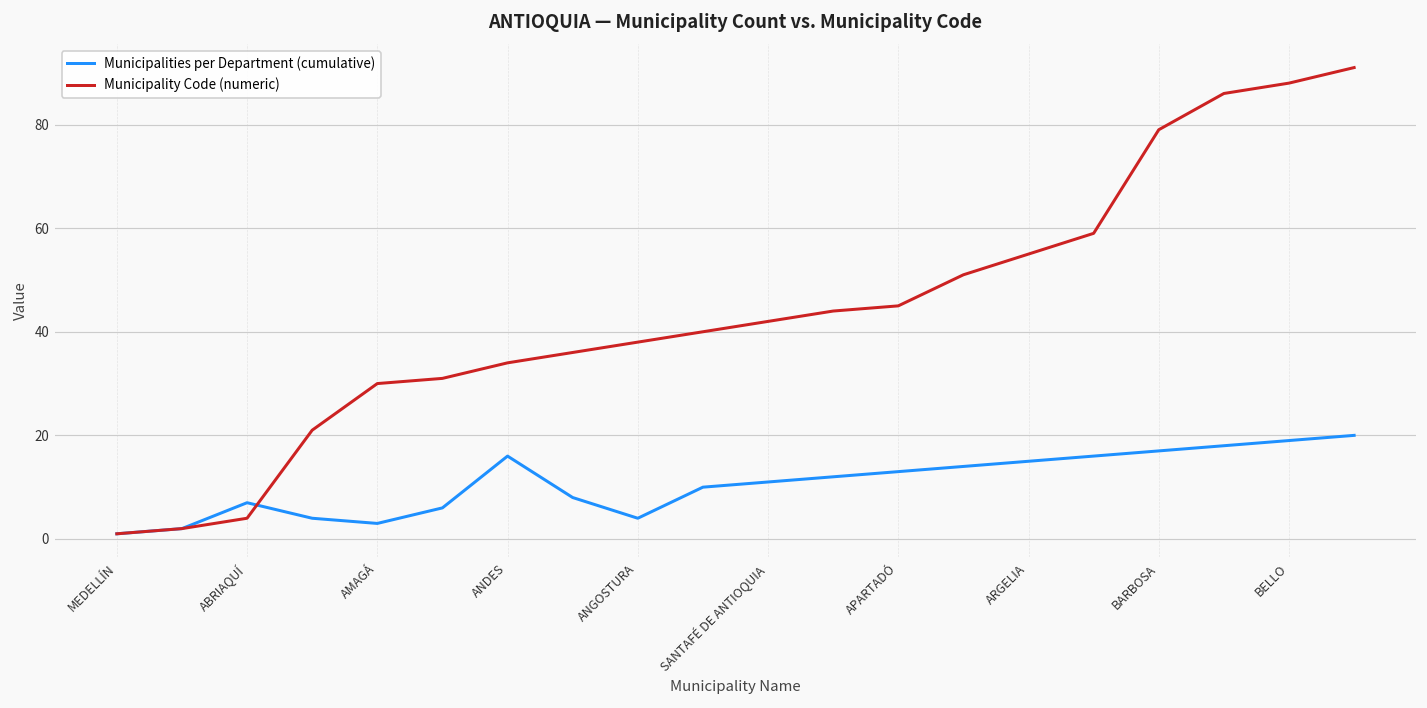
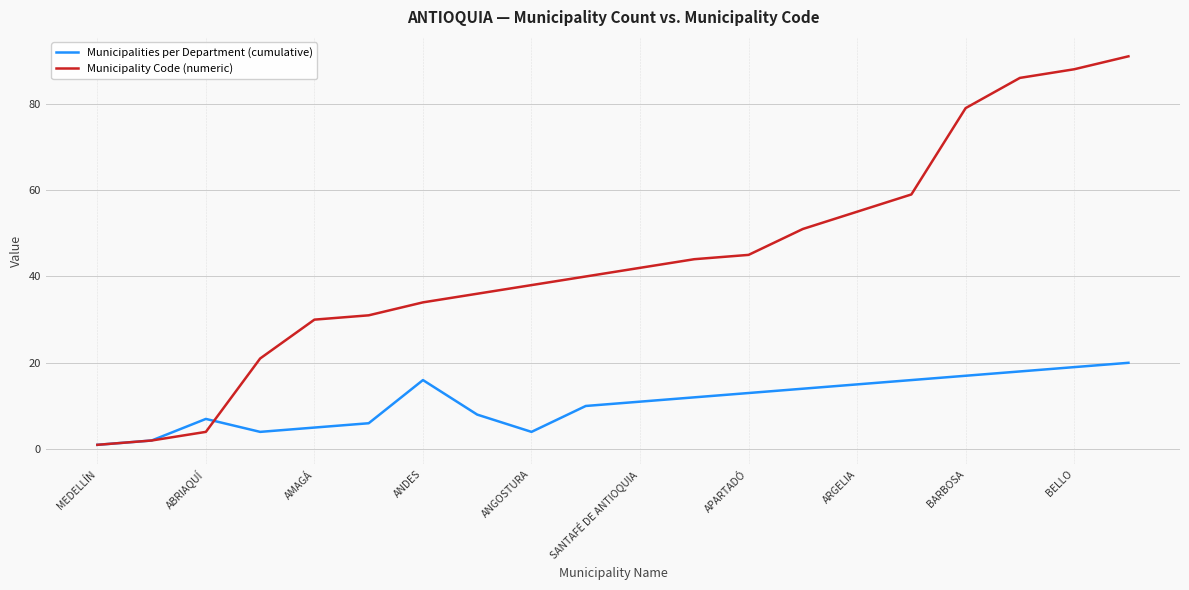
Municipalities per Department (cumulative), AMAGÁ: 3 -> 5
